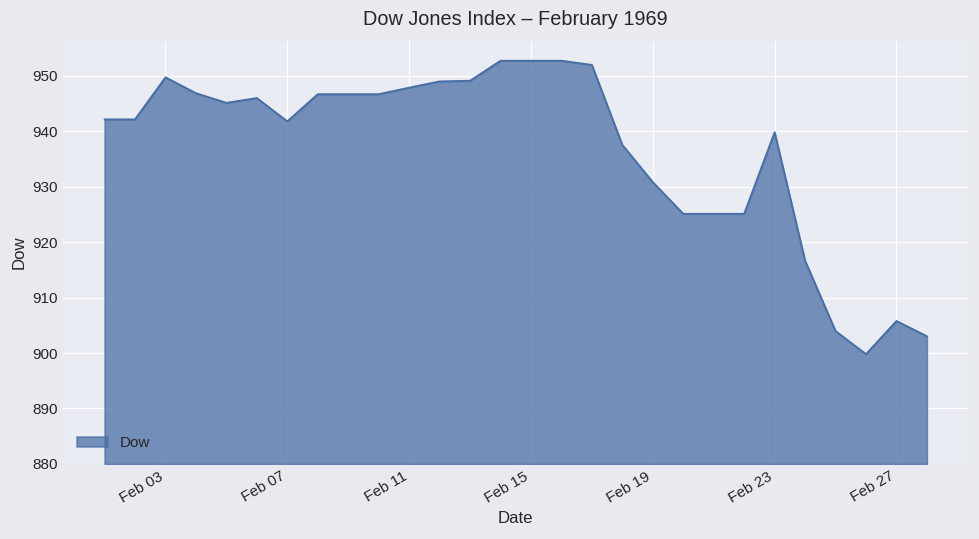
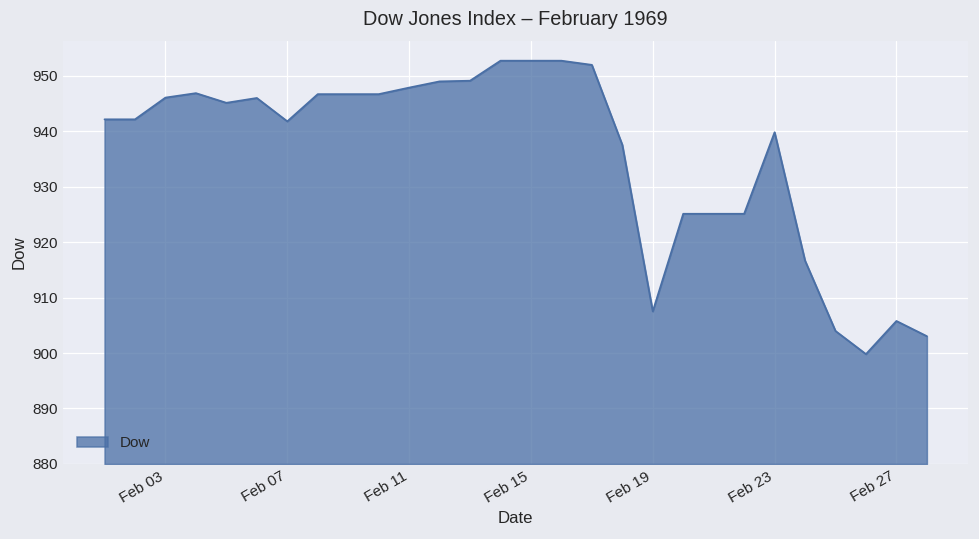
Feb 03: 950 -> 946
Feb 19: 931 -> 908
